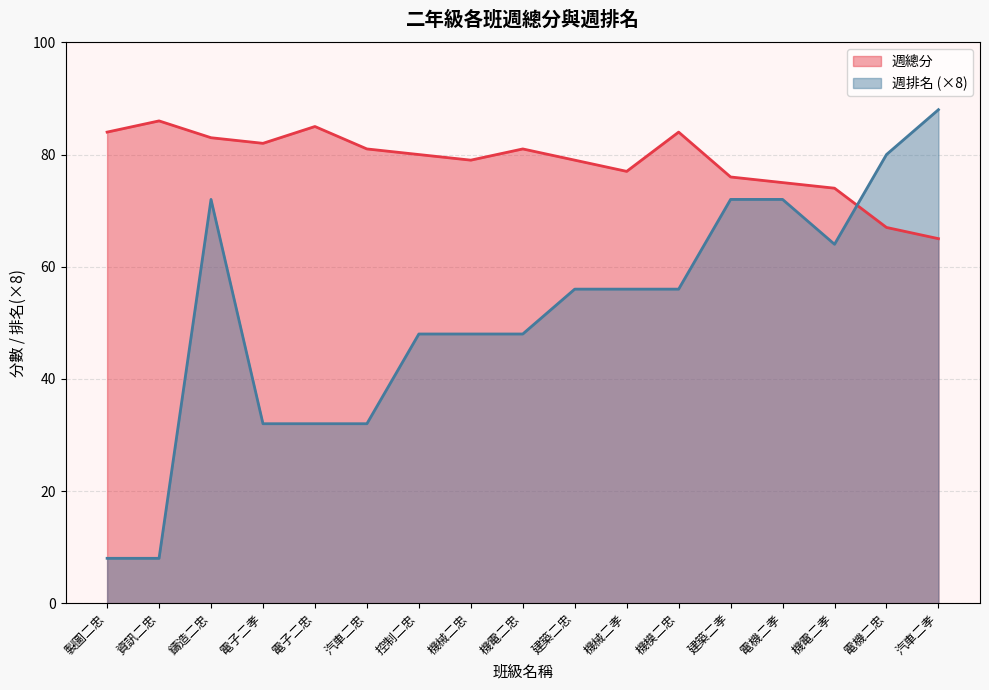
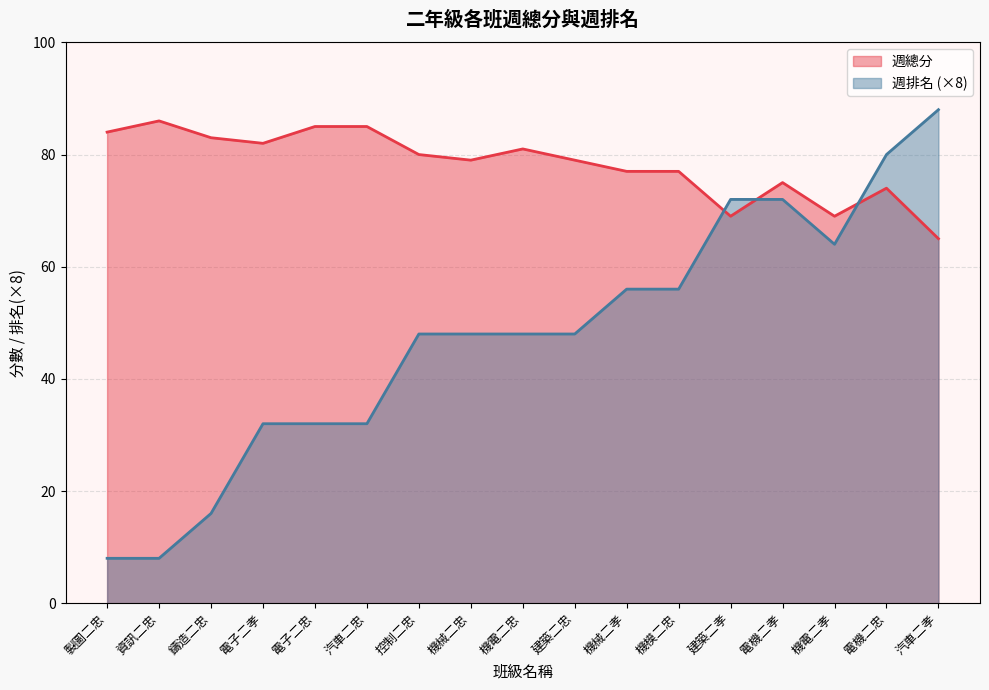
週排名 (×8), 鑄造二忠: 72 -> 16
週總分, 汽車二忠: 81 -> 85
週排名 (×8), 建築二忠: 56 -> 48
週總分, 機模二忠: 84 -> 77
週總分, 建築二孝: 76 -> 69
週總分, 機電二孝: 74 -> 69
週總分, 電機二忠: 67 -> 74
